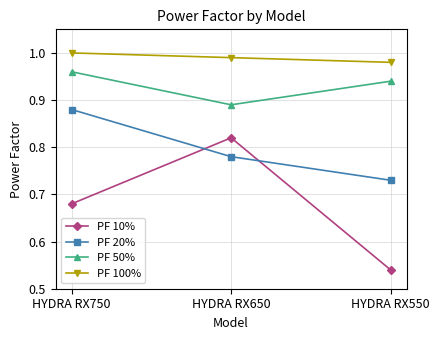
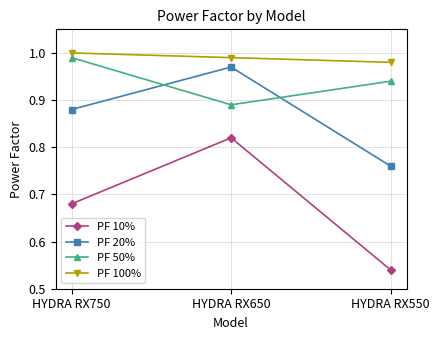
PF 50%, HYDRA RX750: 0.96 -> 0.99
PF 20%, HYDRA RX650: 0.78 -> 0.97
PF 20%, HYDRA RX550: 0.73 -> 0.76
